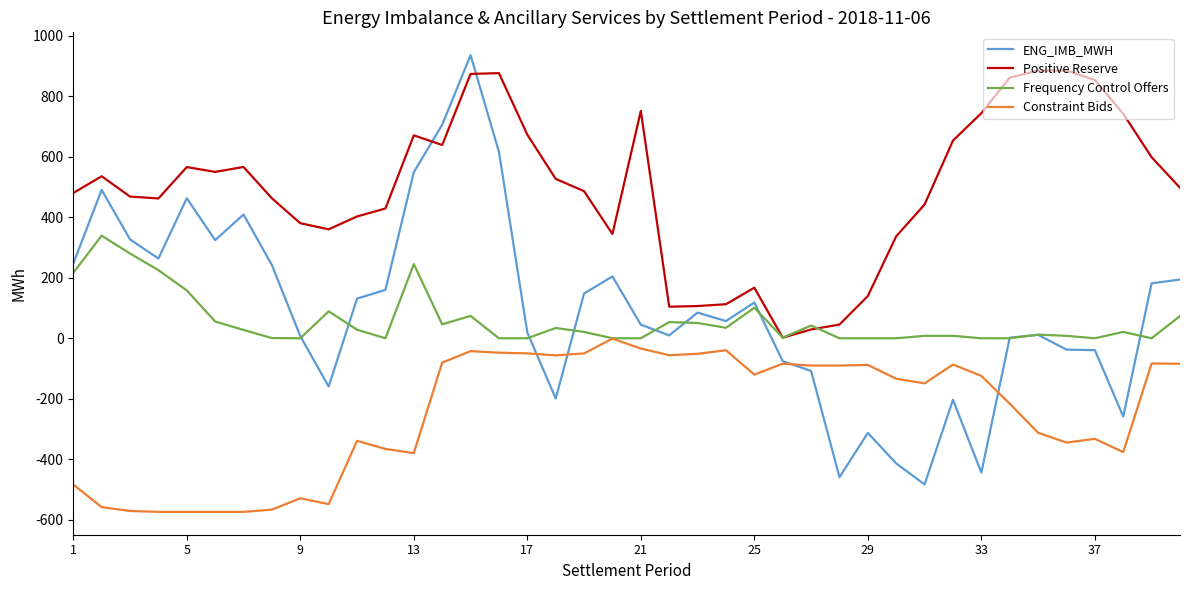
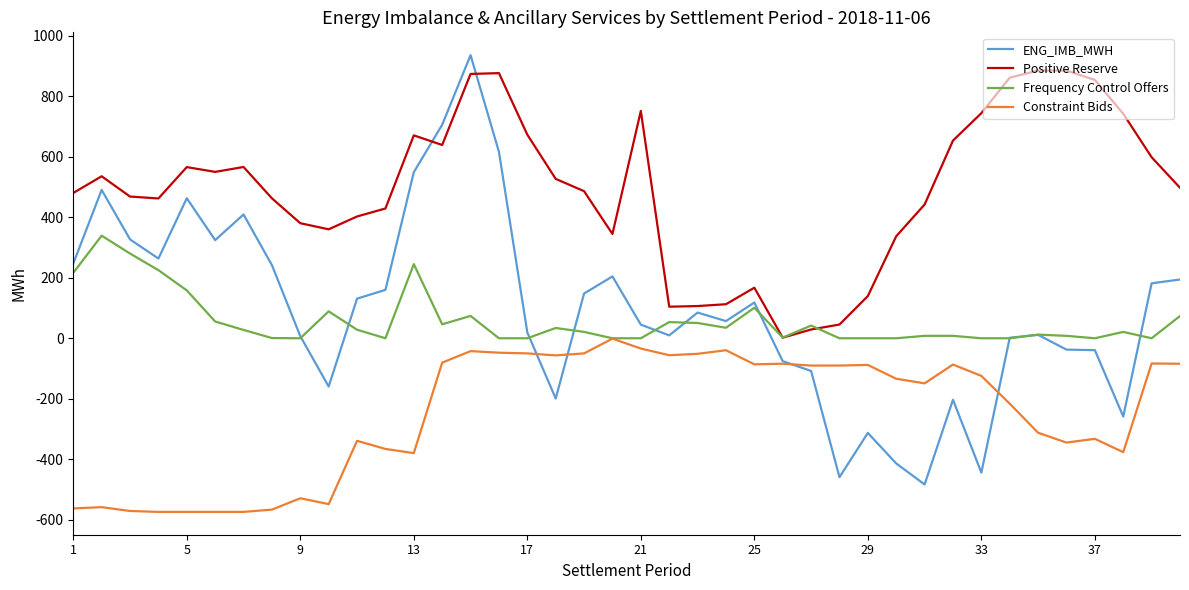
Constraint Bids, 1: -480 -> -560
Constraint Bids, 25: -120 -> -90
